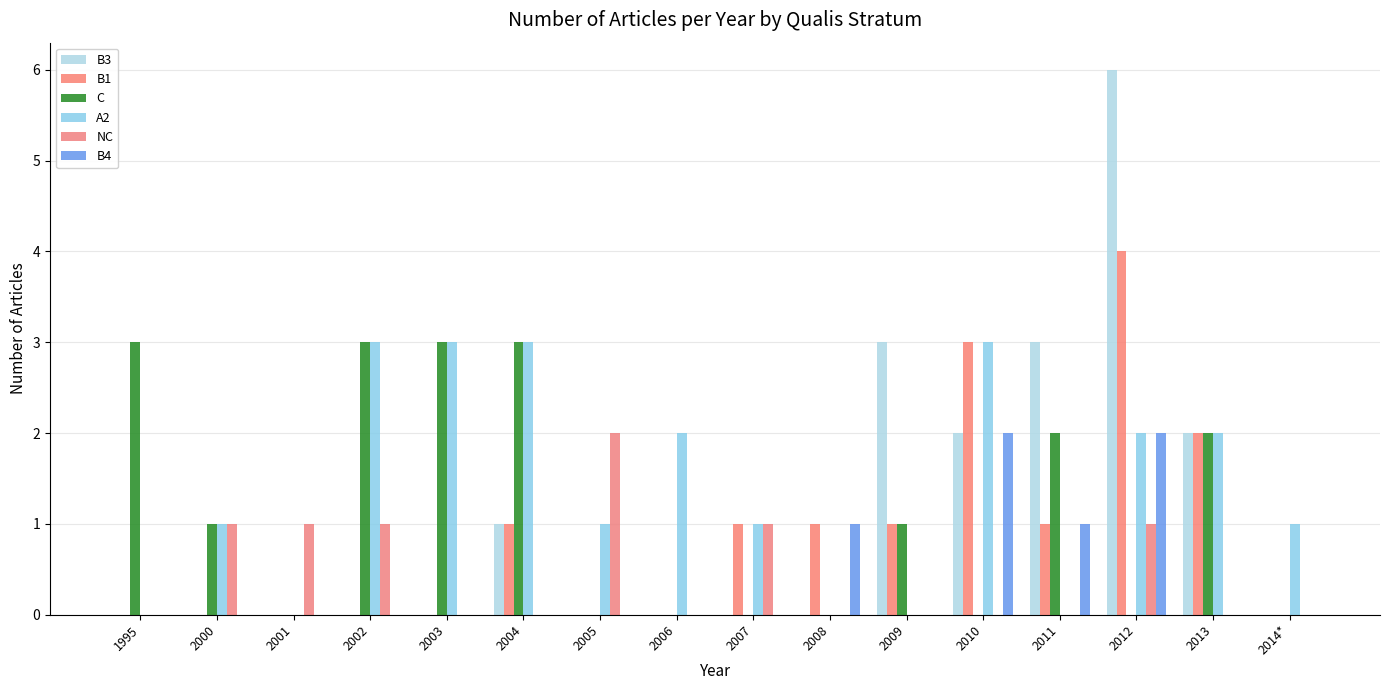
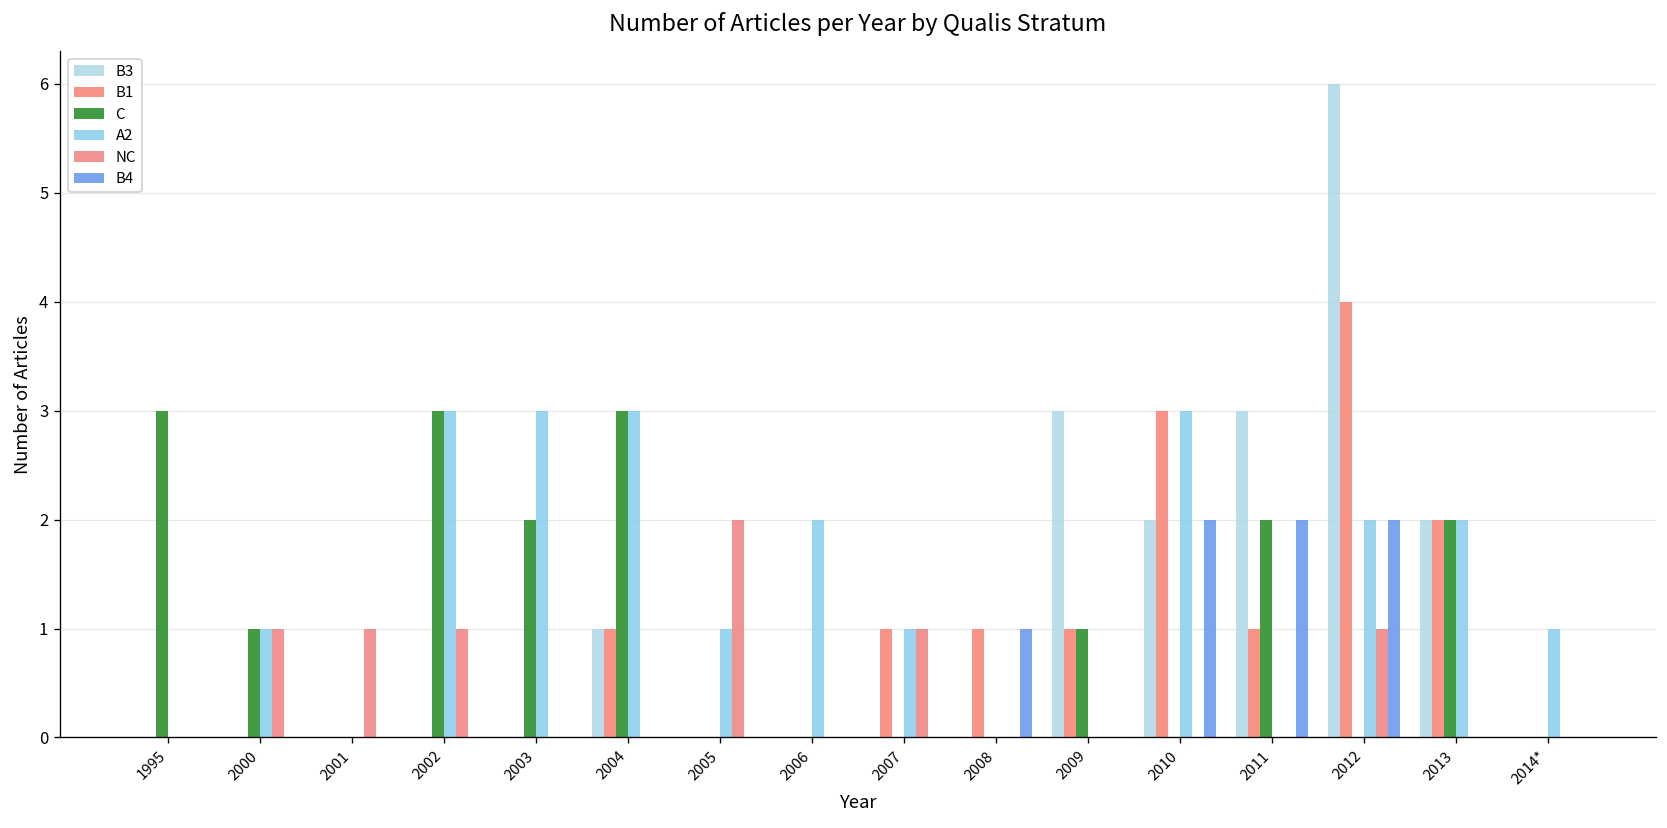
C, 2003: 3 -> 2
B4, 2011: 1 -> 2
